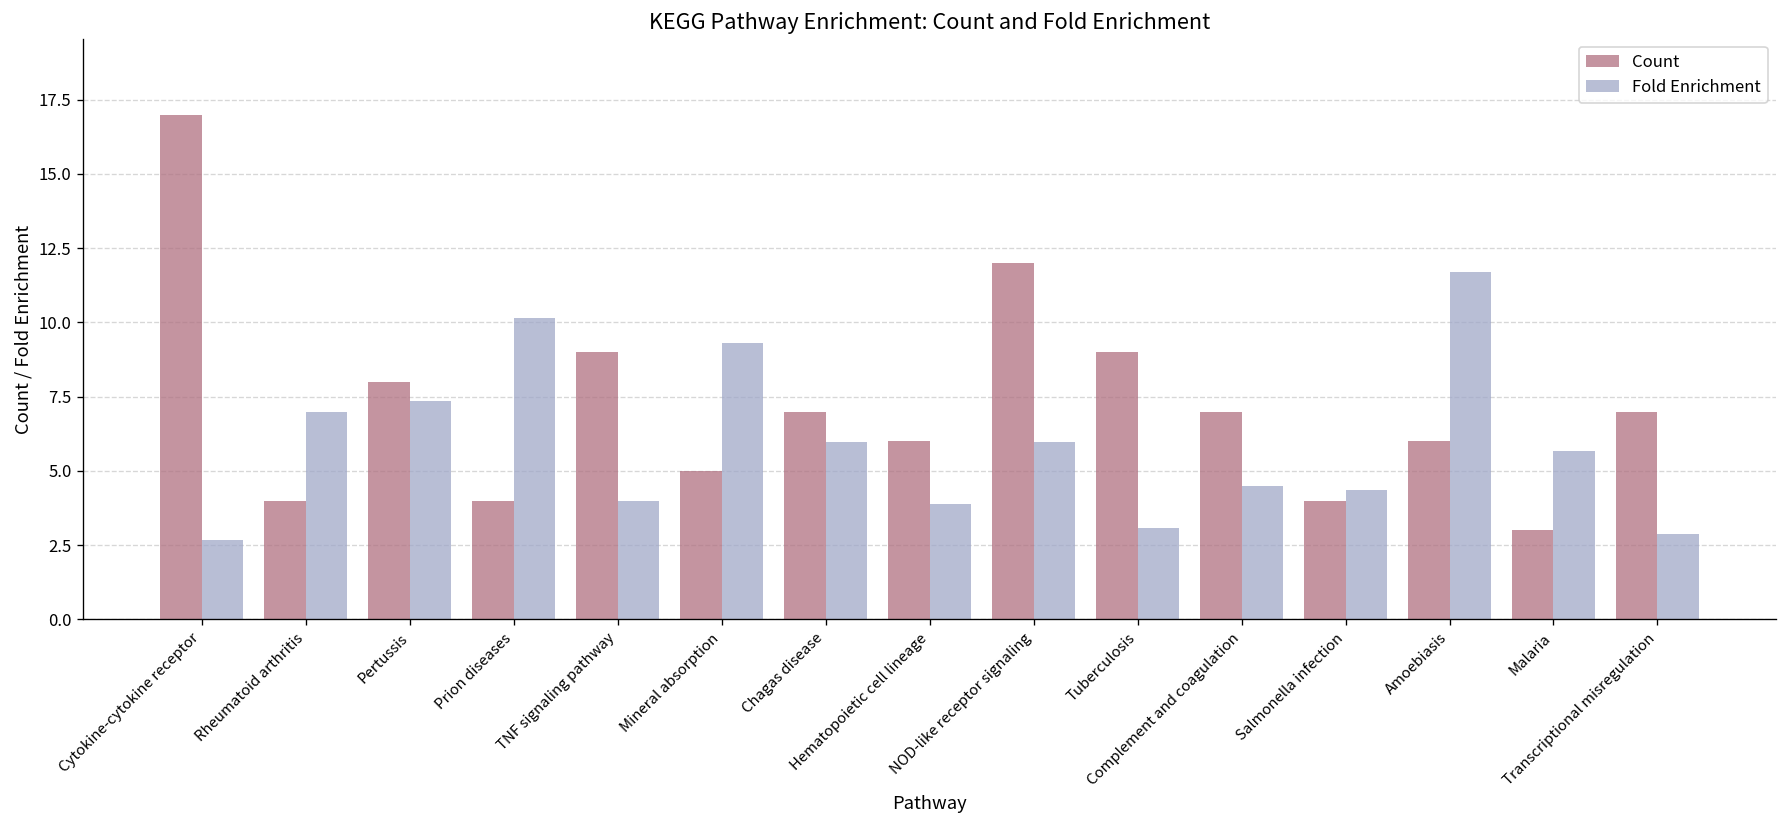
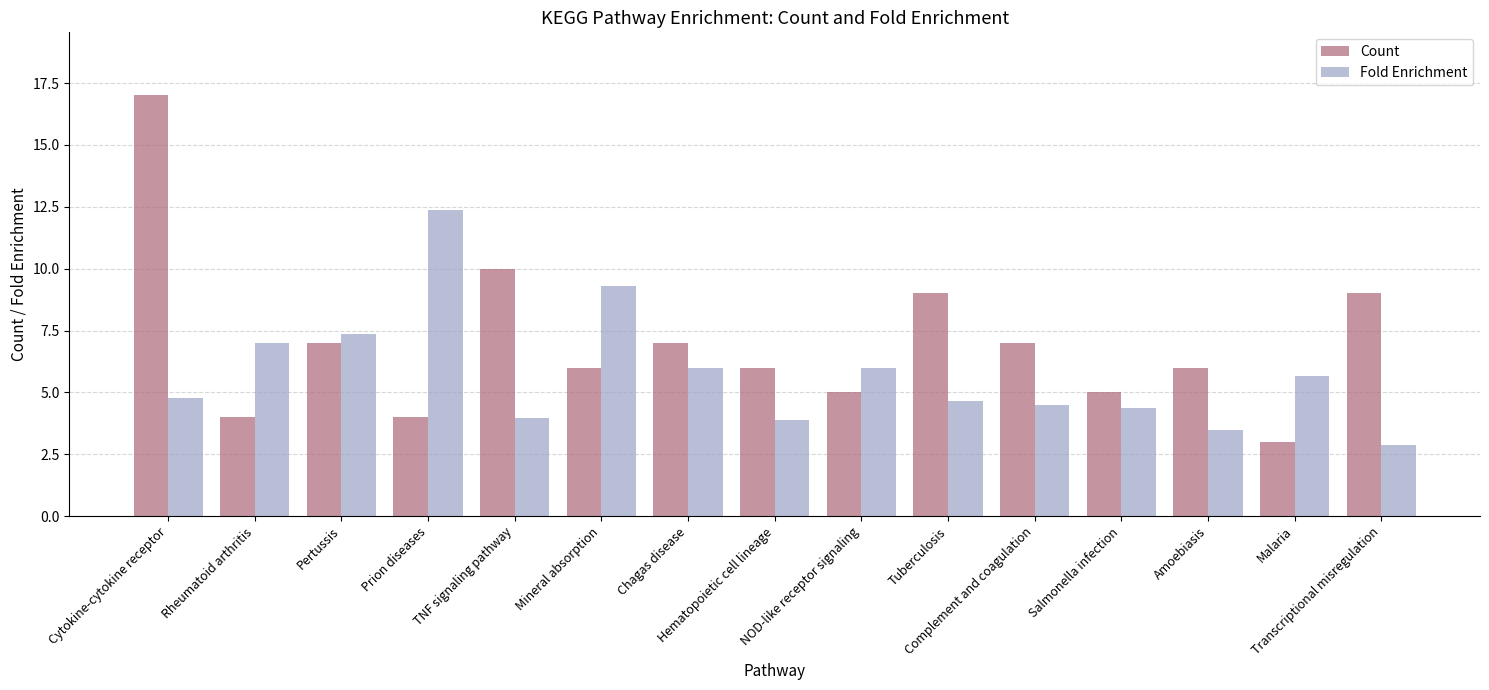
Fold Enrichment, Cytokine-cytokine receptor: 2.7 -> 4.8
Count, Pertussis: 8 -> 7
Fold Enrichment, Prion diseases: 10.1 -> 12.4
Count, TNF signaling pathway: 9 -> 10
Count, Mineral absorption: 5 -> 6
Count, NOD-like receptor signaling: 12 -> 5
Fold Enrichment, Tuberculosis: 3.1 -> 4.7
Count, Salmonella infection: 4 -> 5
Fold Enrichment, Amoebiasis: 11.7 -> 3.5
Count, Transcriptional misregulation: 7 -> 9
